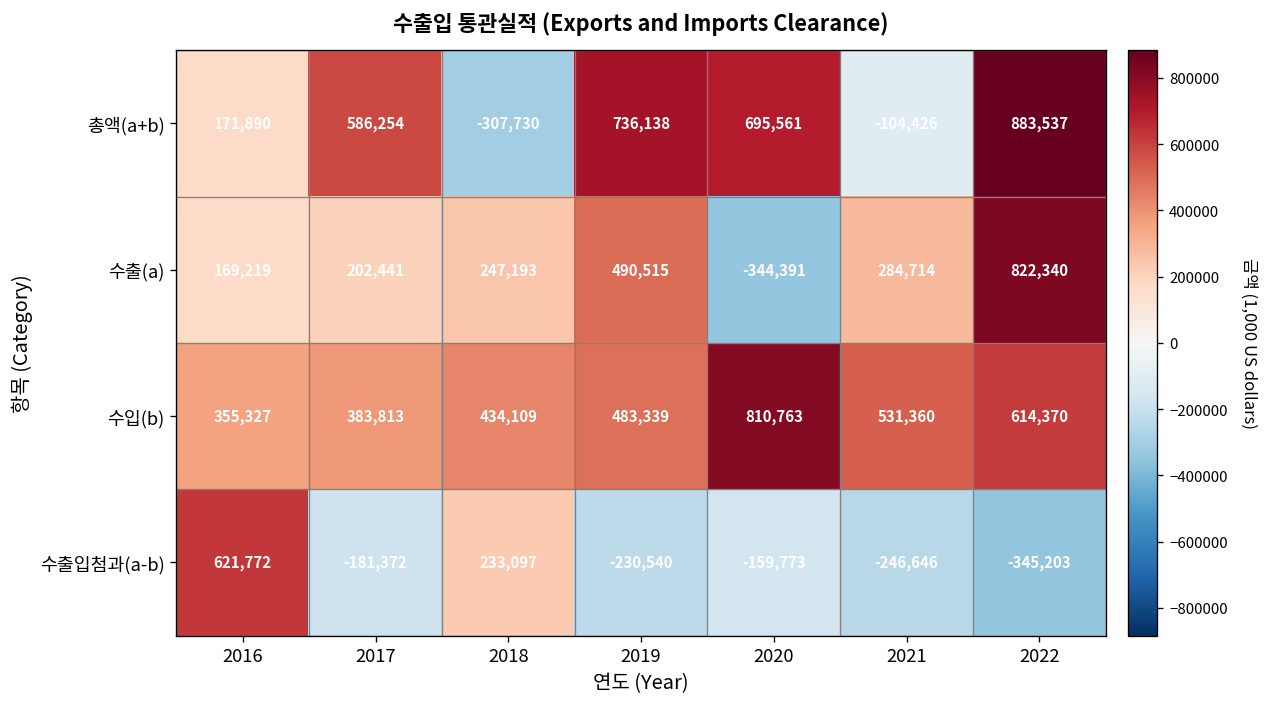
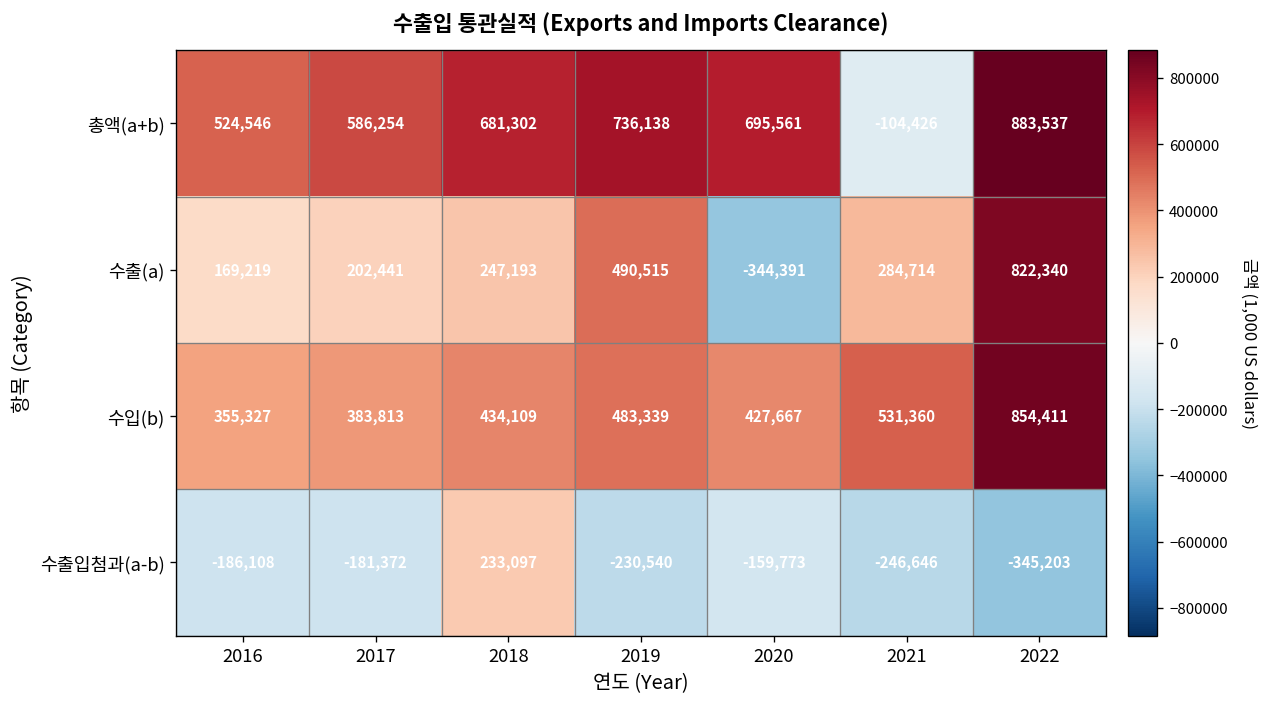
총액(a+b), 2016: 171,890 -> 524,546
총액(a+b), 2018: -307,730 -> 681,302
수입(b), 2020: 810,763 -> 427,667
수입(b), 2022: 614,370 -> 854,411
수출입첨과(a-b), 2016: 621,772 -> -186,108
